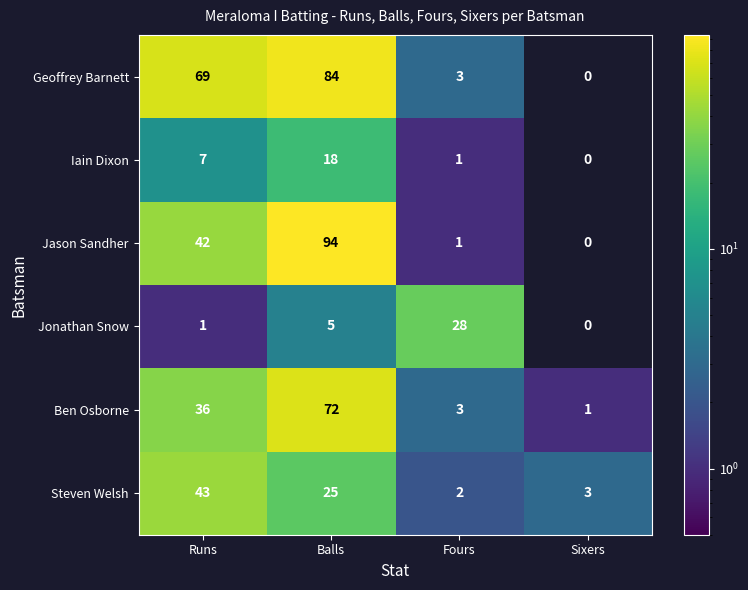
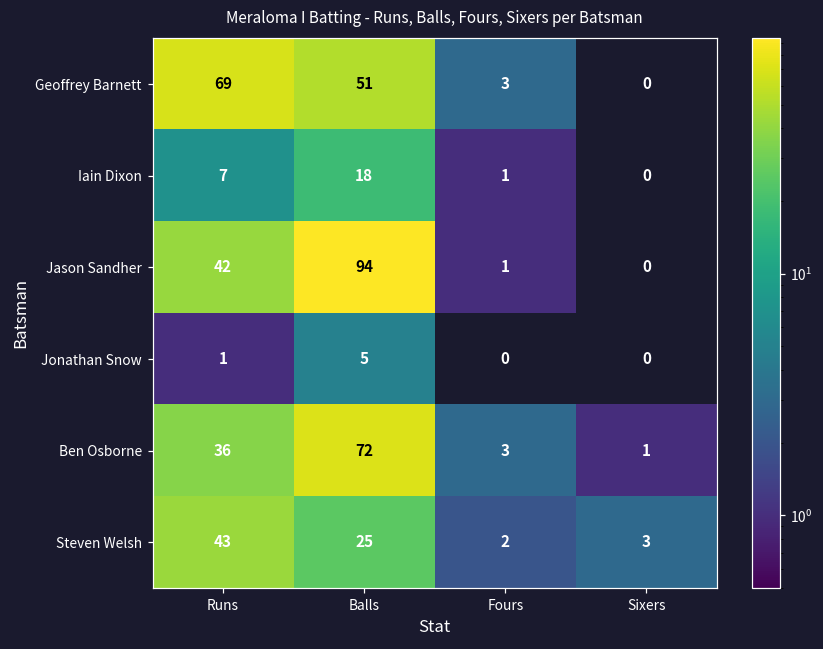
Geoffrey Barnett, Balls: 84 -> 51
Jonathan Snow, Fours: 28 -> 0
